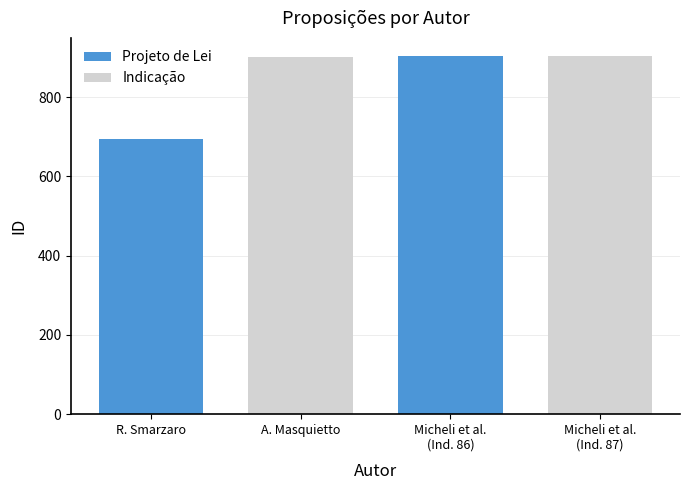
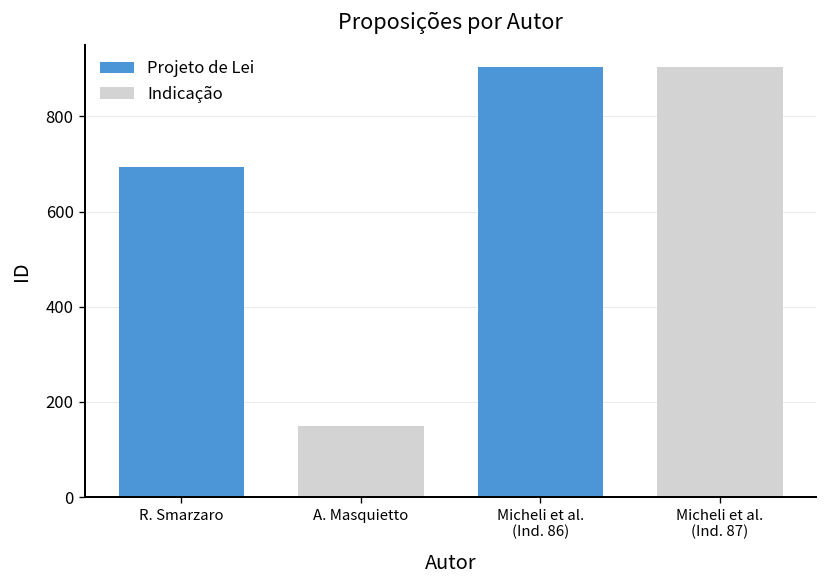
A. Masquietto: 900 -> 150
